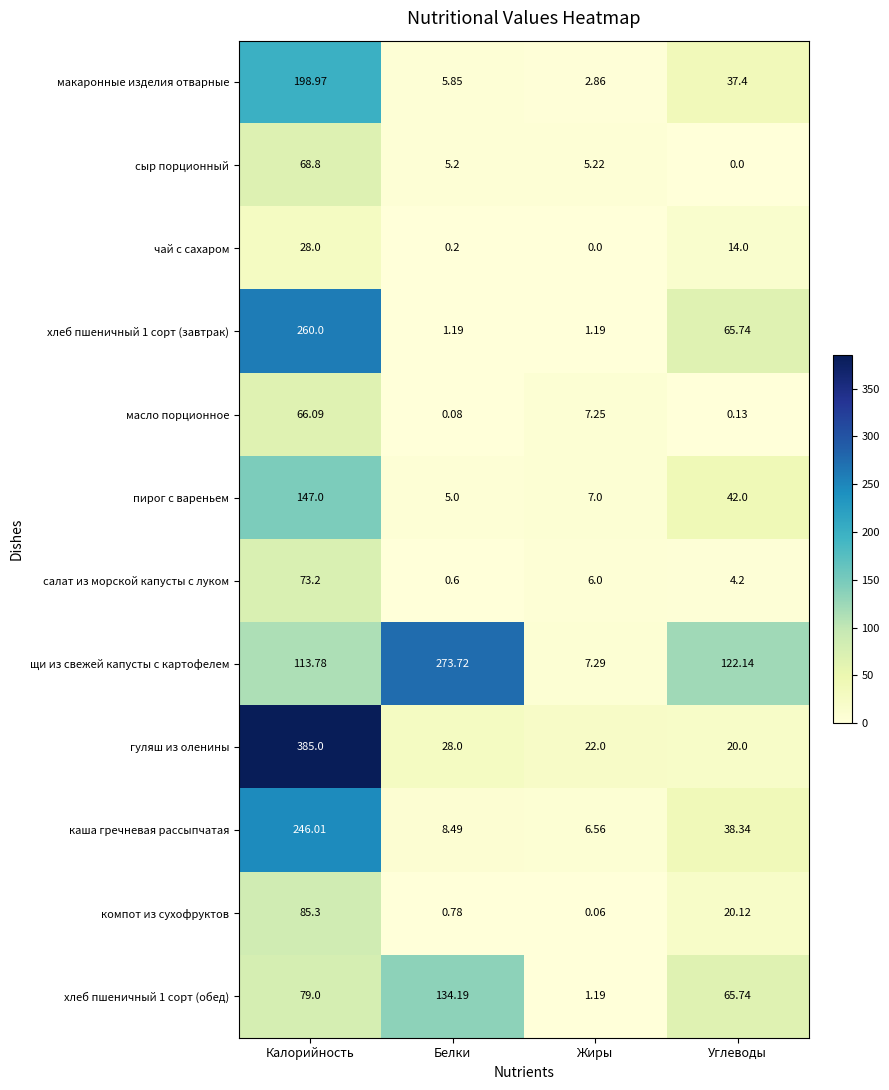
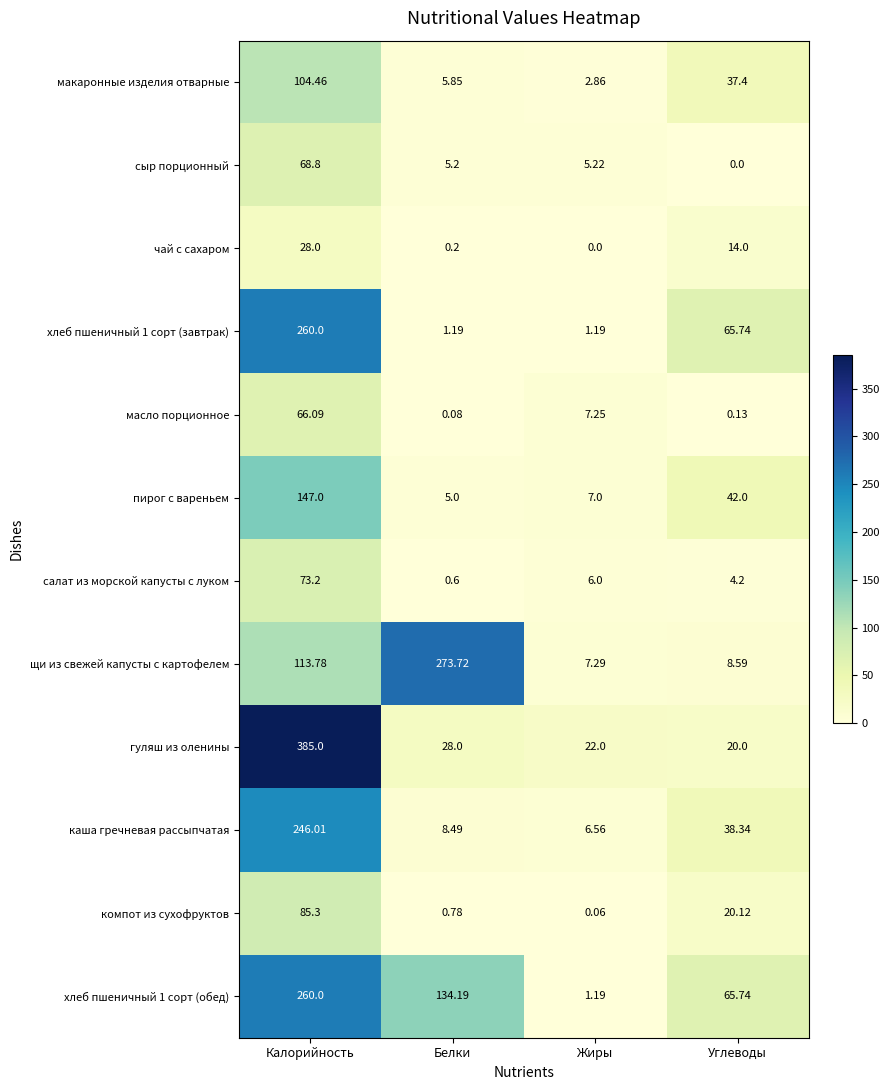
макаронные изделия отварные, Калорийность: 198.97 -> 104.46
щи из свежей капусты с картофелем, Углеводы: 122.14 -> 8.59
хлеб пшеничный 1 сорт (обед), Калорийность: 79.0 -> 260.0
